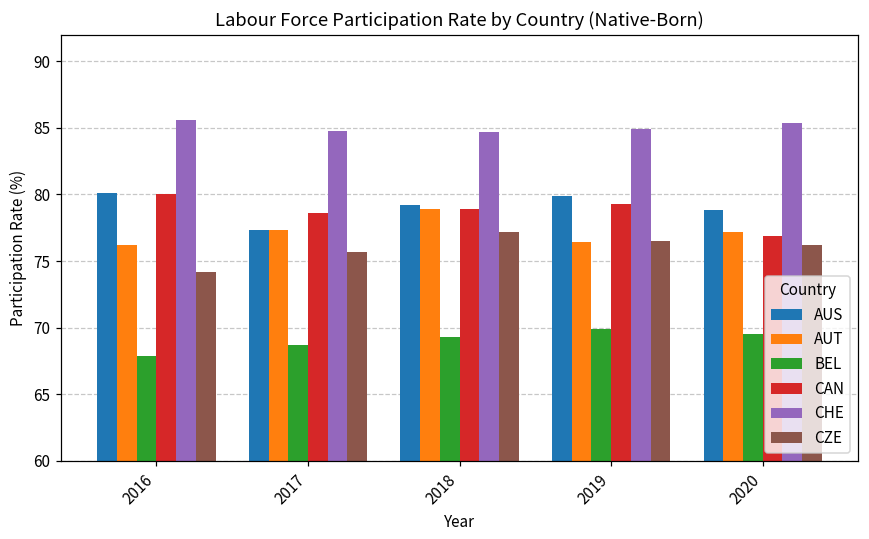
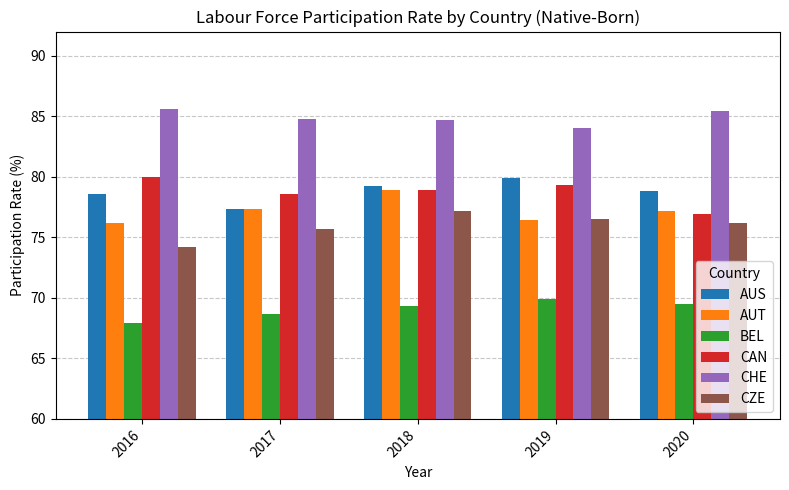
AUS, 2016: 80.1 -> 78.6
CHE, 2019: 84.9 -> 84.0
